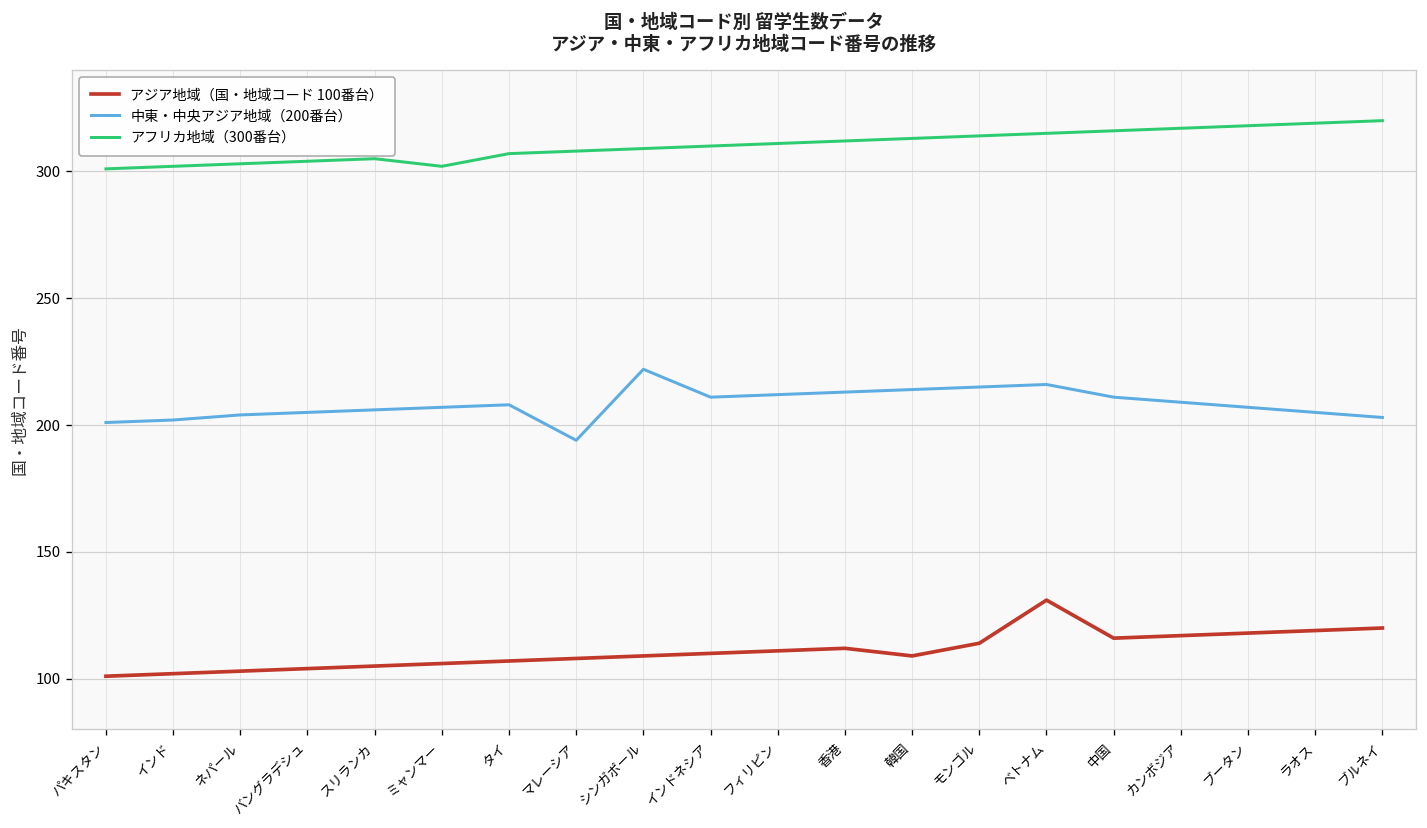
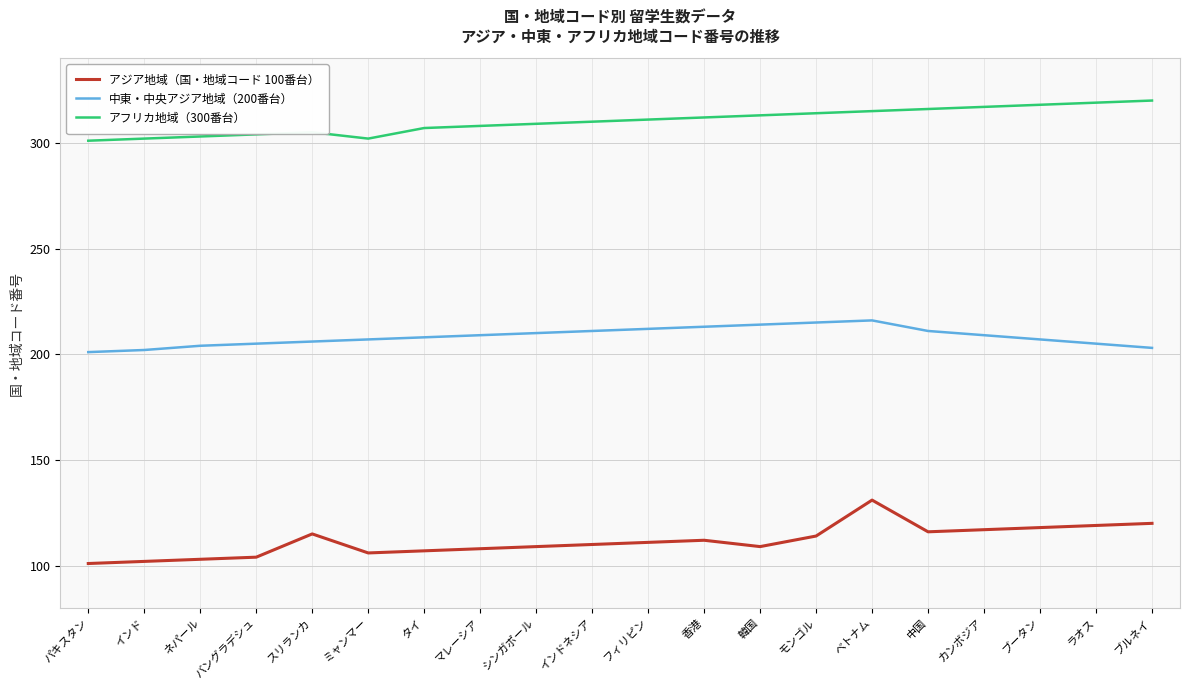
アジア地域（国・地域コード 100番台）, スリランカ: 105 -> 115
中東・中央アジア地域（200番台）, マレーシア: 194 -> 209
中東・中央アジア地域（200番台）, シンガポール: 222 -> 210
